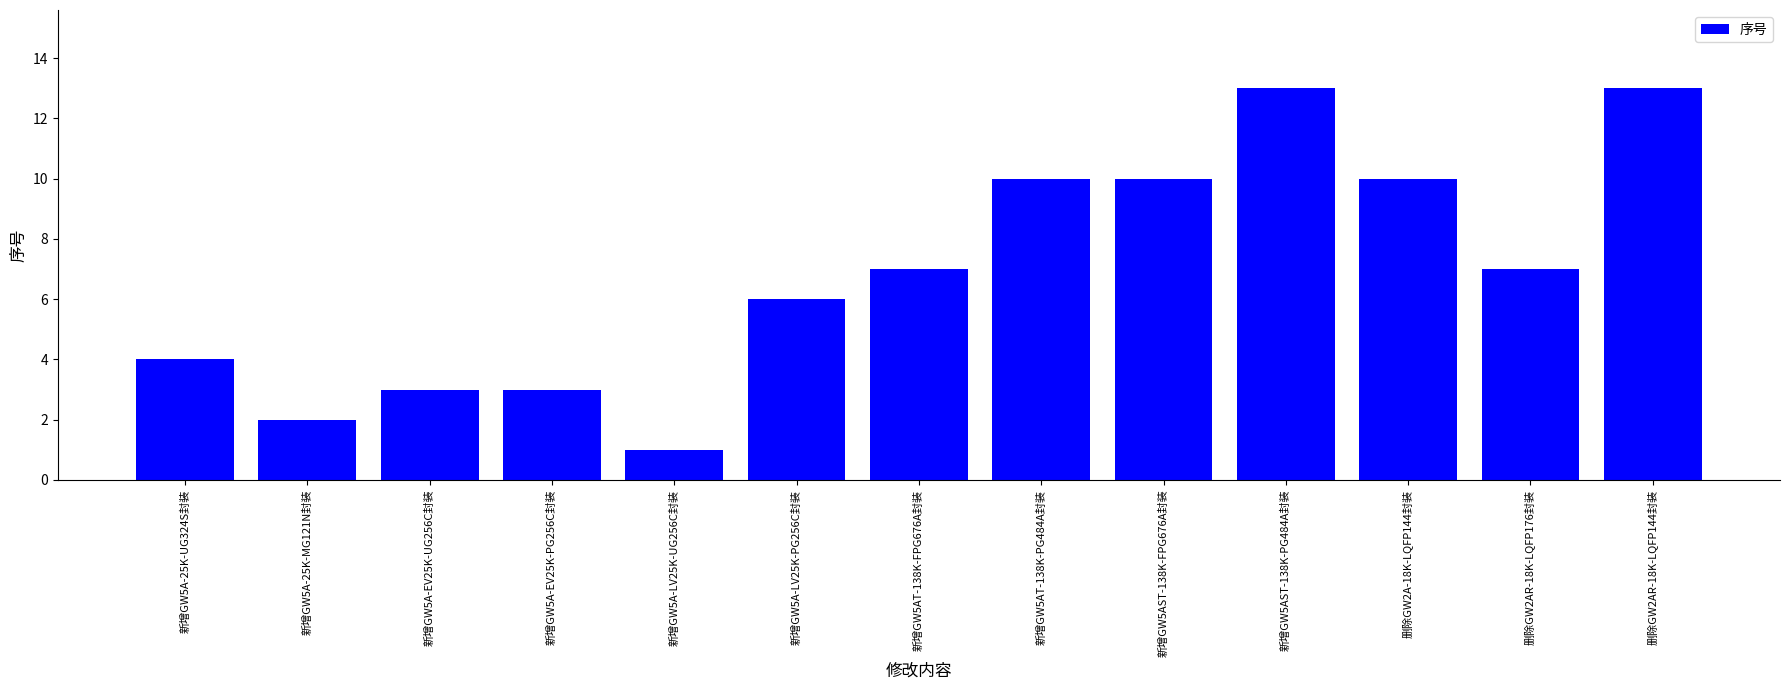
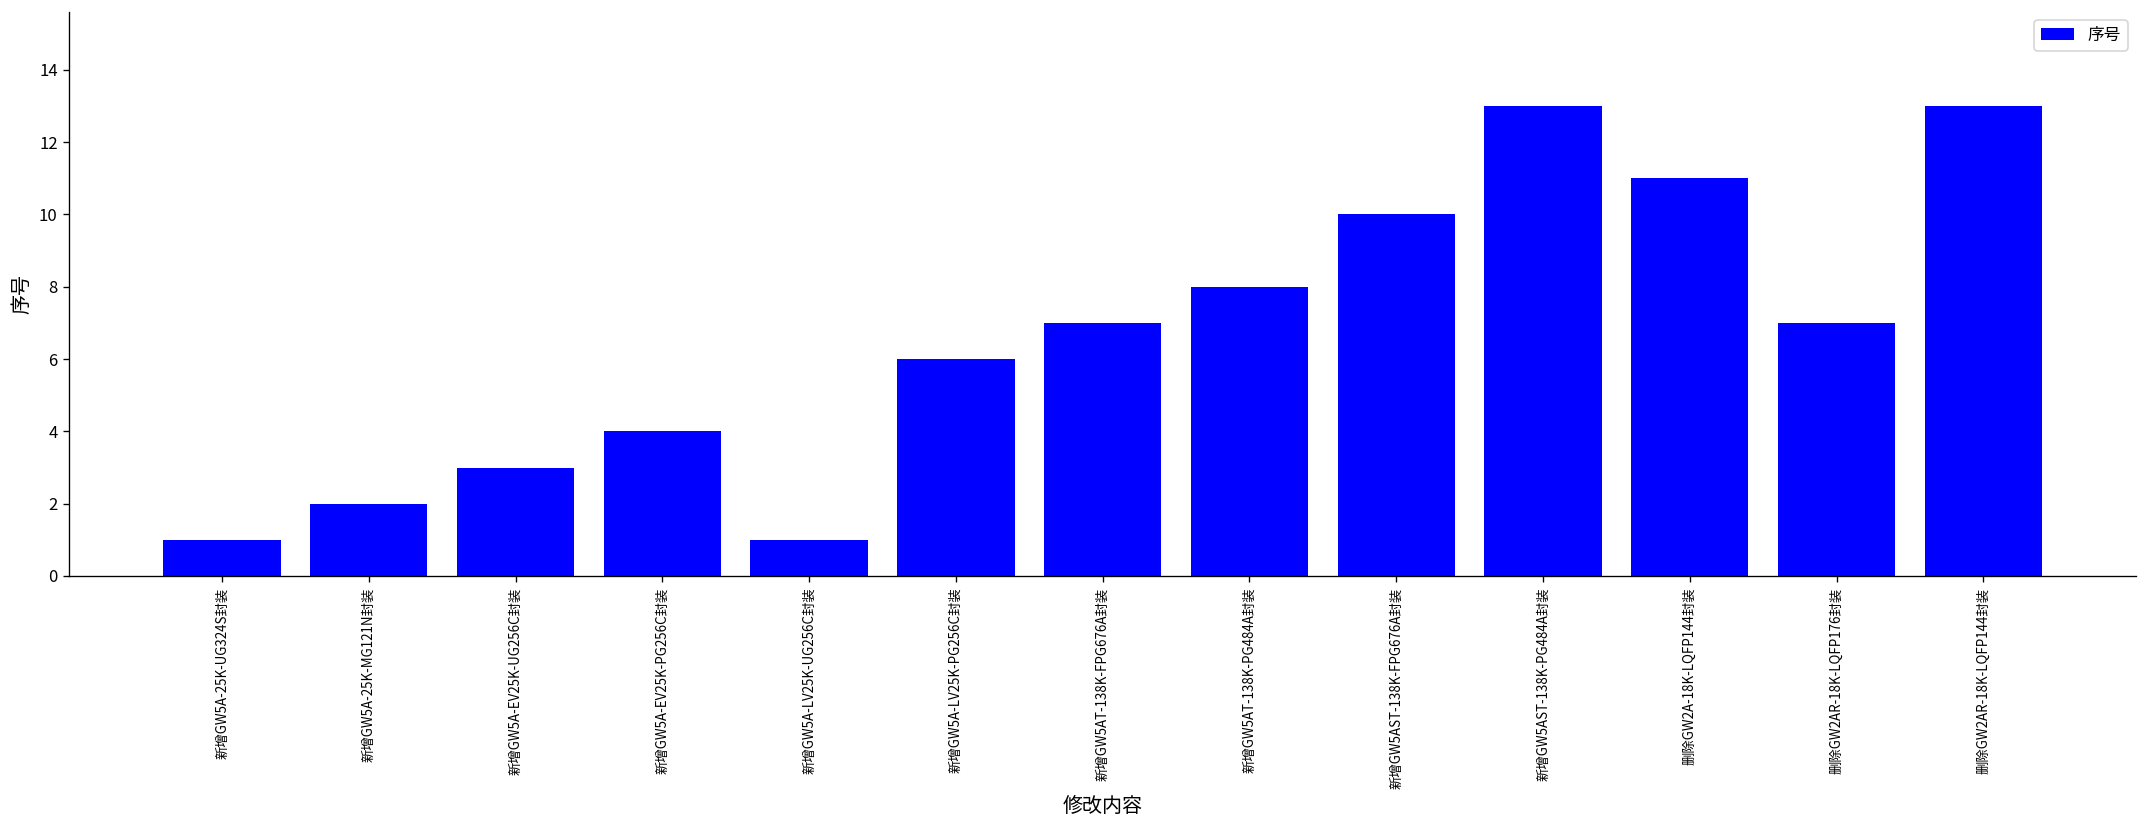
新增GW5A-25K-UG324S封装: 4 -> 1
新增GW5A-EV25K-PG256C封装: 3 -> 4
新增GW5AT-138K-PG484A封装: 10 -> 8
删除GW2A-18K-LQFP144封装: 10 -> 11
